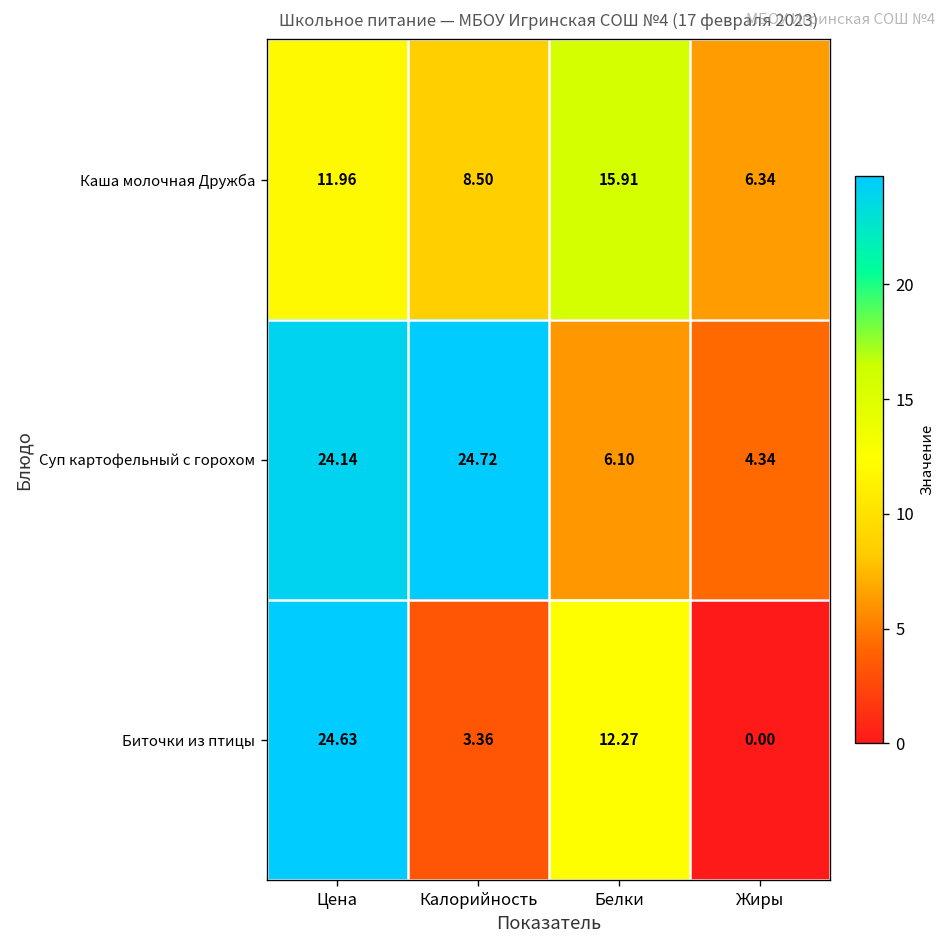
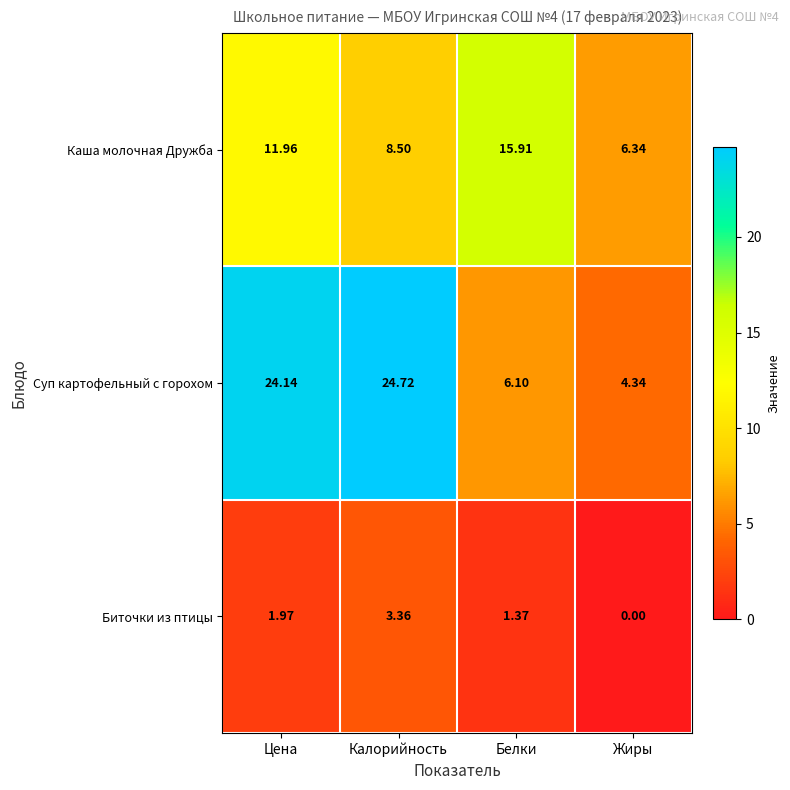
Биточки из птицы, Цена: 24.63 -> 1.97
Биточки из птицы, Белки: 12.27 -> 1.37
